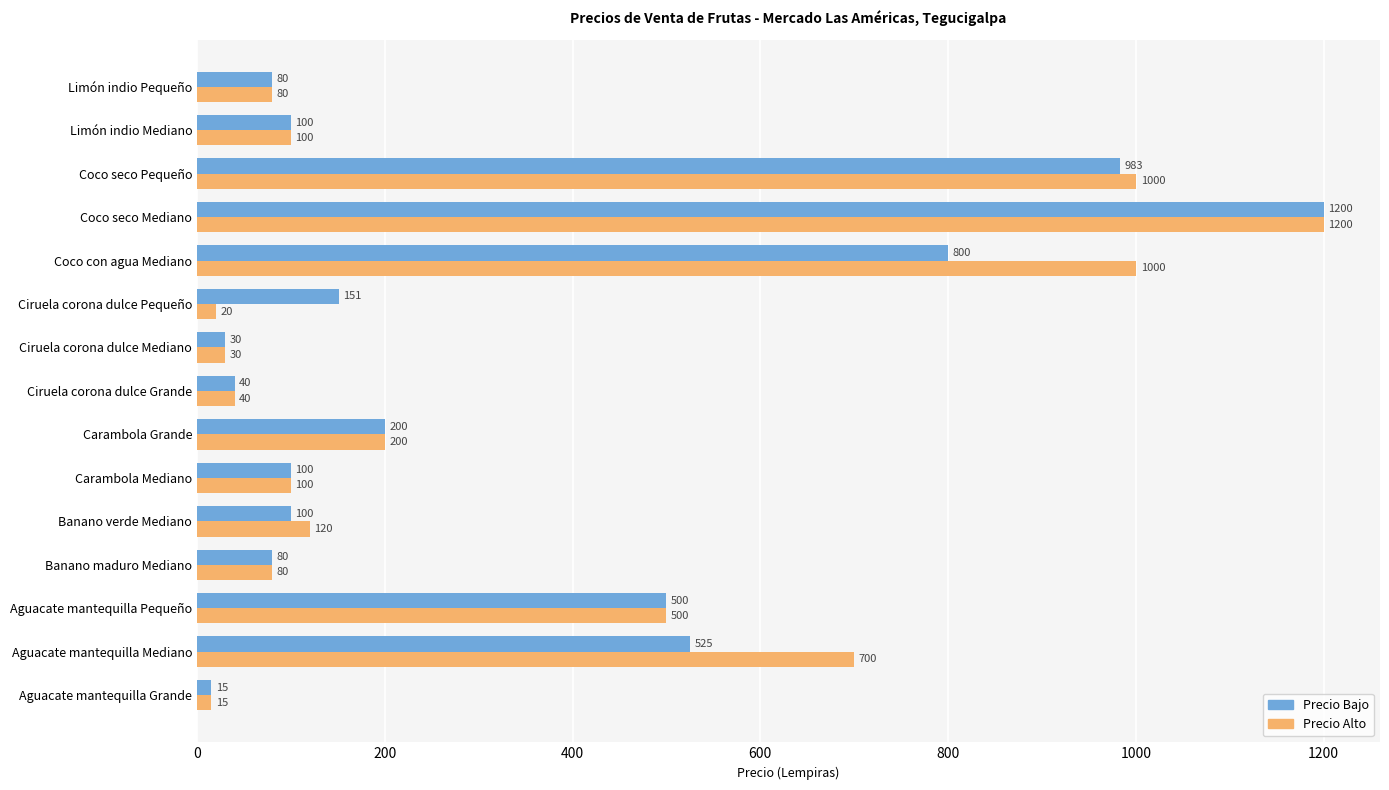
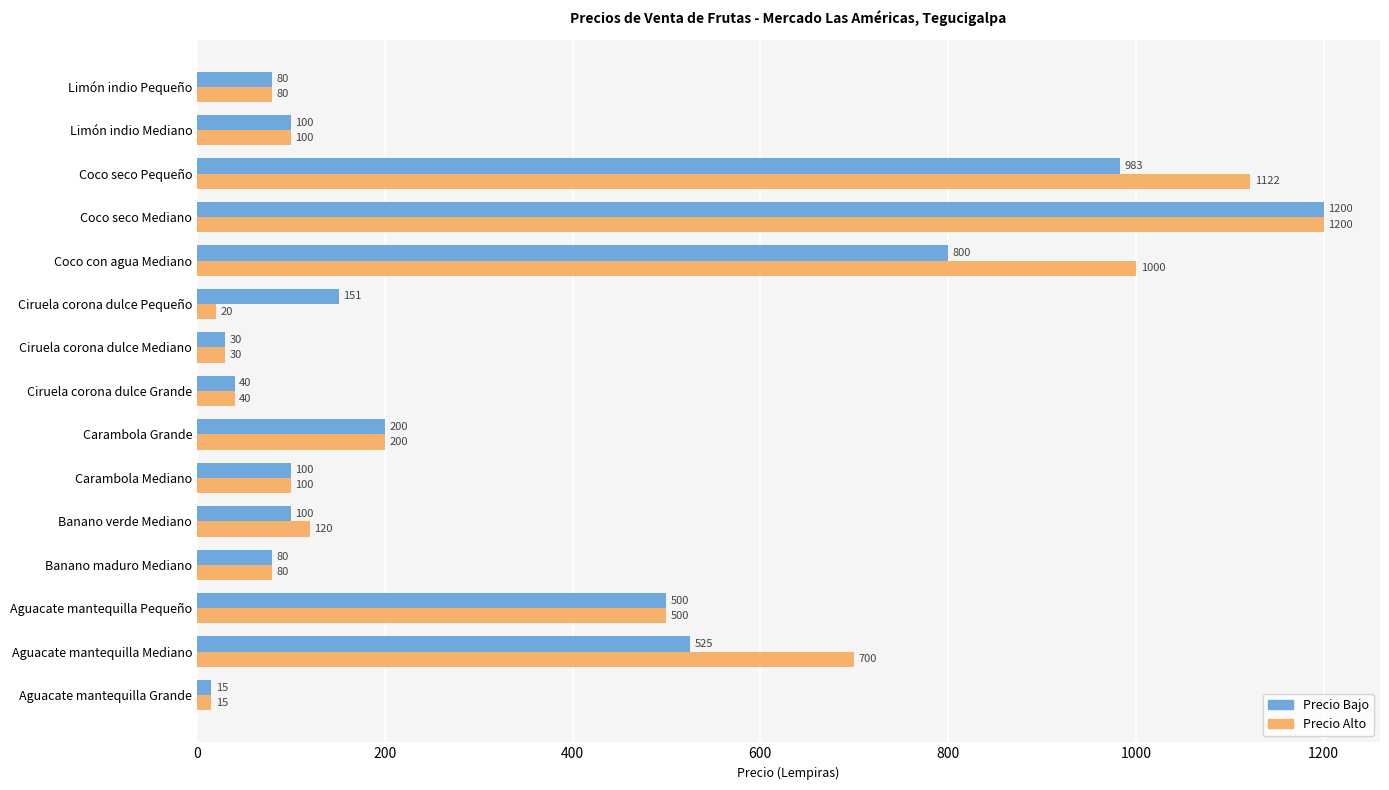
Precio Alto, Coco seco Pequeño: 1000 -> 1122
